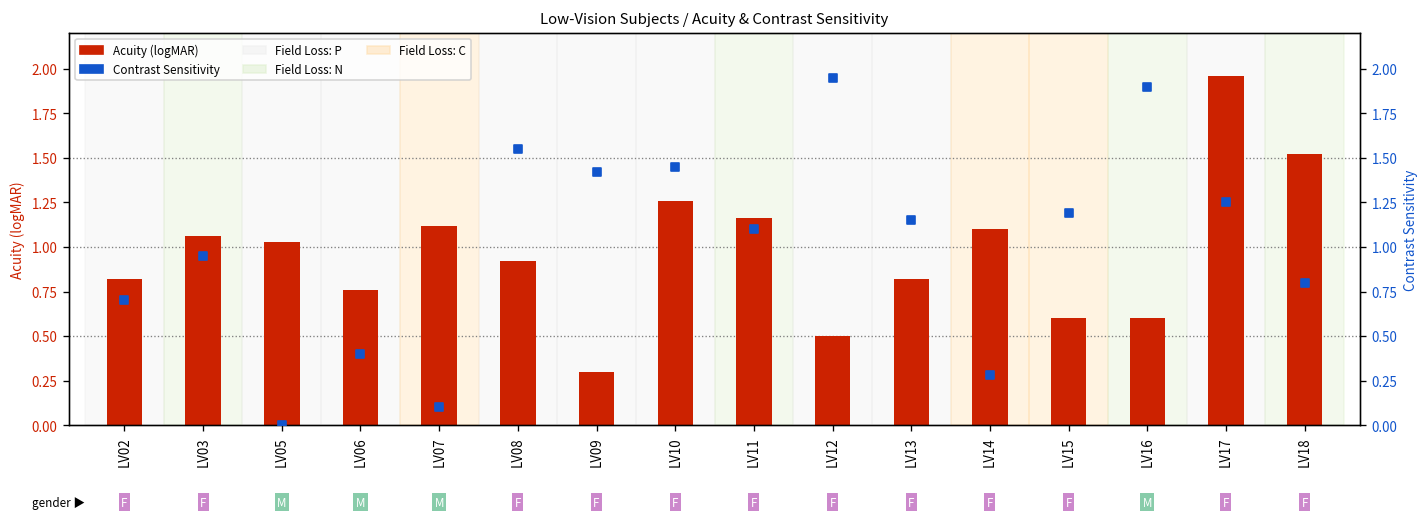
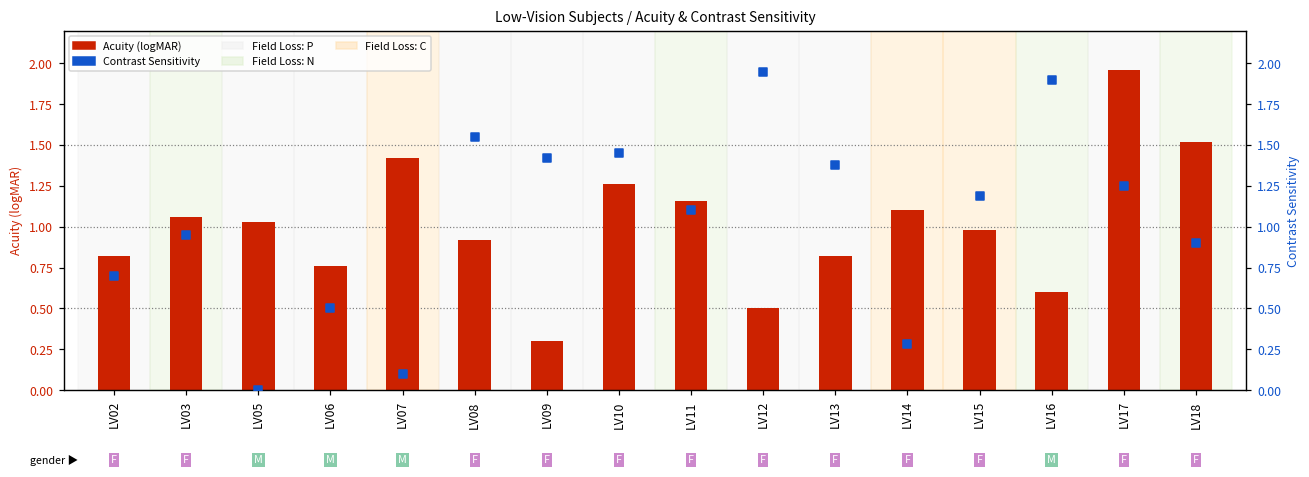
Acuity (logMAR), LV07: 1.12 -> 1.42
Acuity (logMAR), LV15: 0.60 -> 0.98
Contrast Sensitivity, LV06: 0.4 -> 0.5
Contrast Sensitivity, LV13: 1.15 -> 1.38
Contrast Sensitivity, LV18: 0.8 -> 0.9
